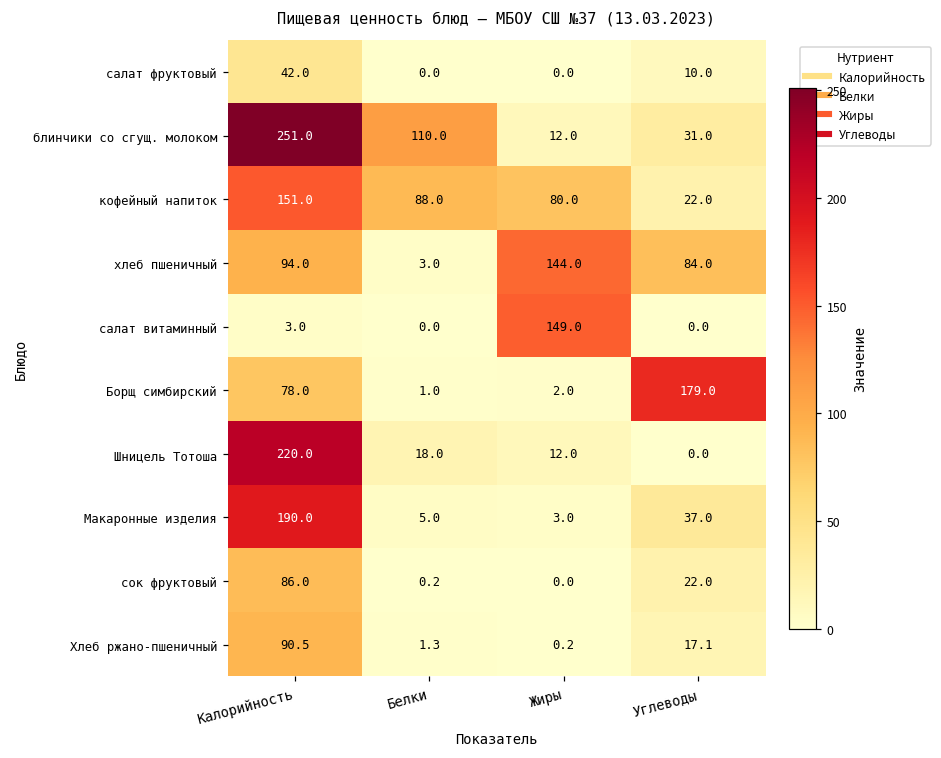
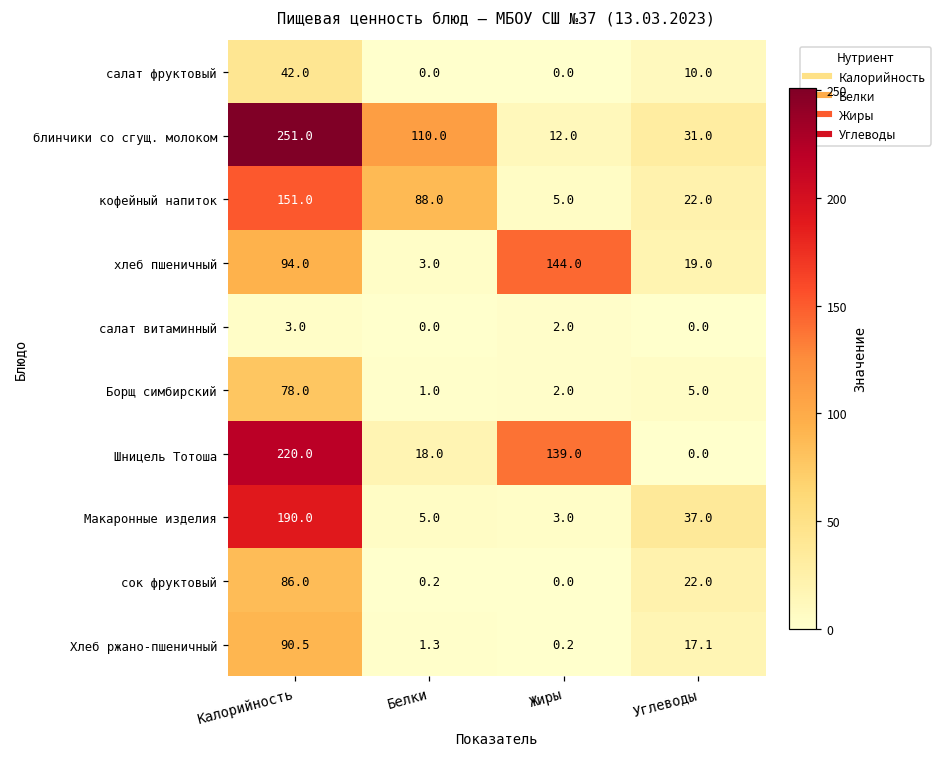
кофейный напиток, Жиры: 80.0 -> 5.0
хлеб пшеничный, Углеводы: 84.0 -> 19.0
салат витаминный, Жиры: 149.0 -> 2.0
Борщ симбирский, Углеводы: 179.0 -> 5.0
Шницель Тотоша, Жиры: 12.0 -> 139.0
